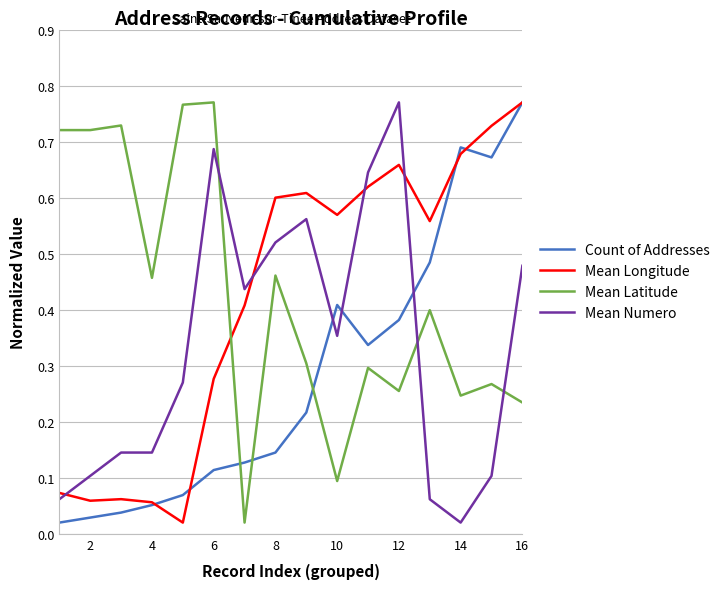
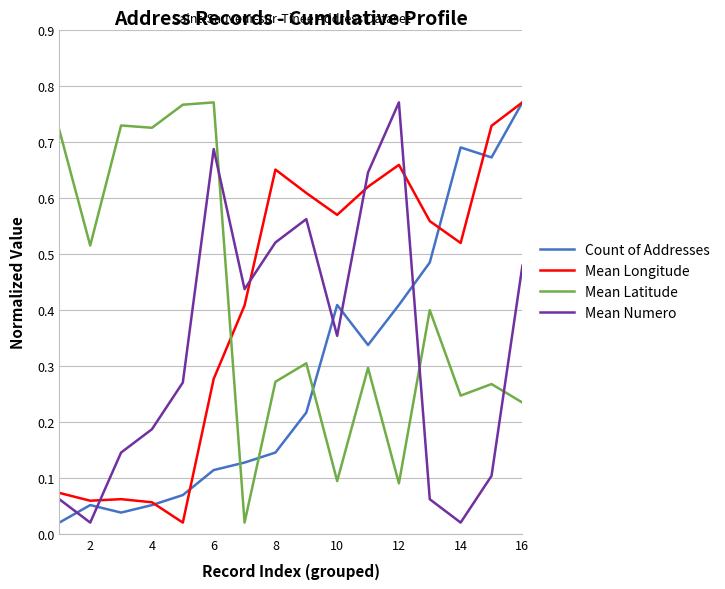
Count of Addresses, 2: 0.03 -> 0.05
Mean Latitude, 2: 0.72 -> 0.51
Mean Numero, 2: 0.10 -> 0.02
Mean Latitude, 4: 0.46 -> 0.72
Mean Numero, 4: 0.15 -> 0.19
Mean Longitude, 8: 0.60 -> 0.65
Mean Latitude, 8: 0.46 -> 0.27
Count of Addresses, 12: 0.38 -> 0.41
Mean Latitude, 12: 0.25 -> 0.09
Mean Longitude, 14: 0.68 -> 0.52
